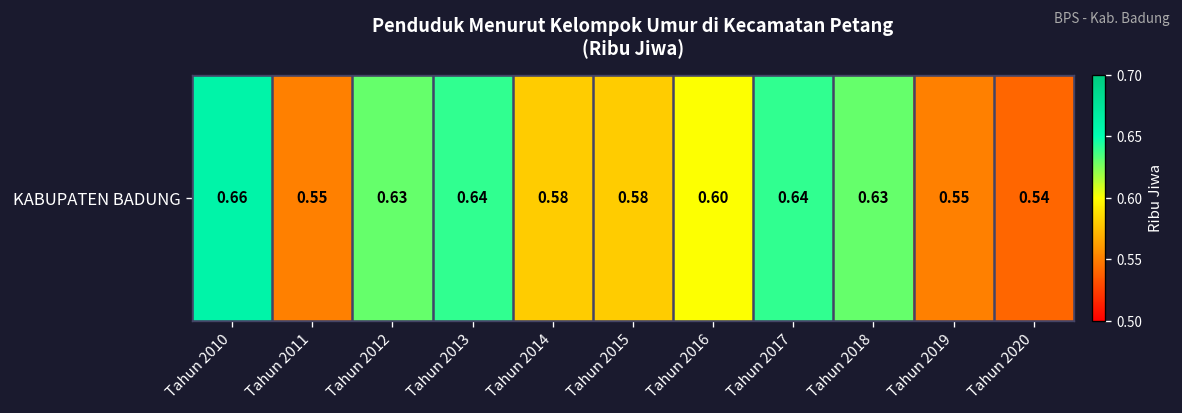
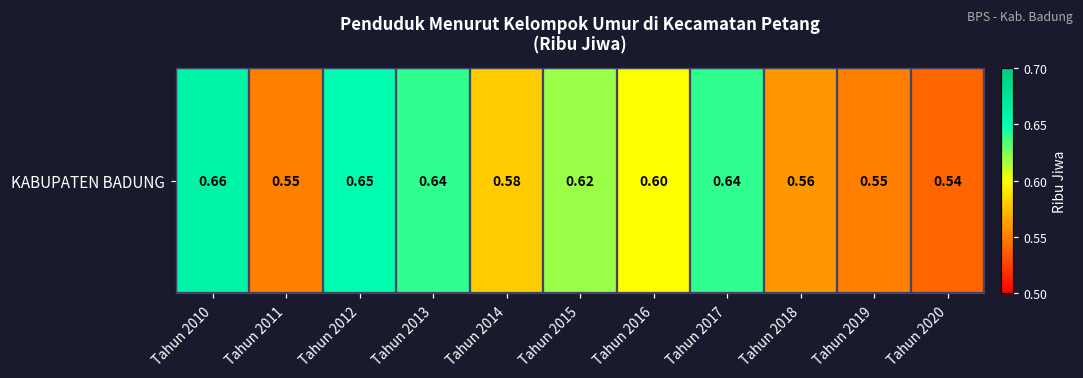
KABUPATEN BADUNG, Tahun 2012: 0.63 -> 0.65
KABUPATEN BADUNG, Tahun 2015: 0.58 -> 0.62
KABUPATEN BADUNG, Tahun 2018: 0.63 -> 0.56
